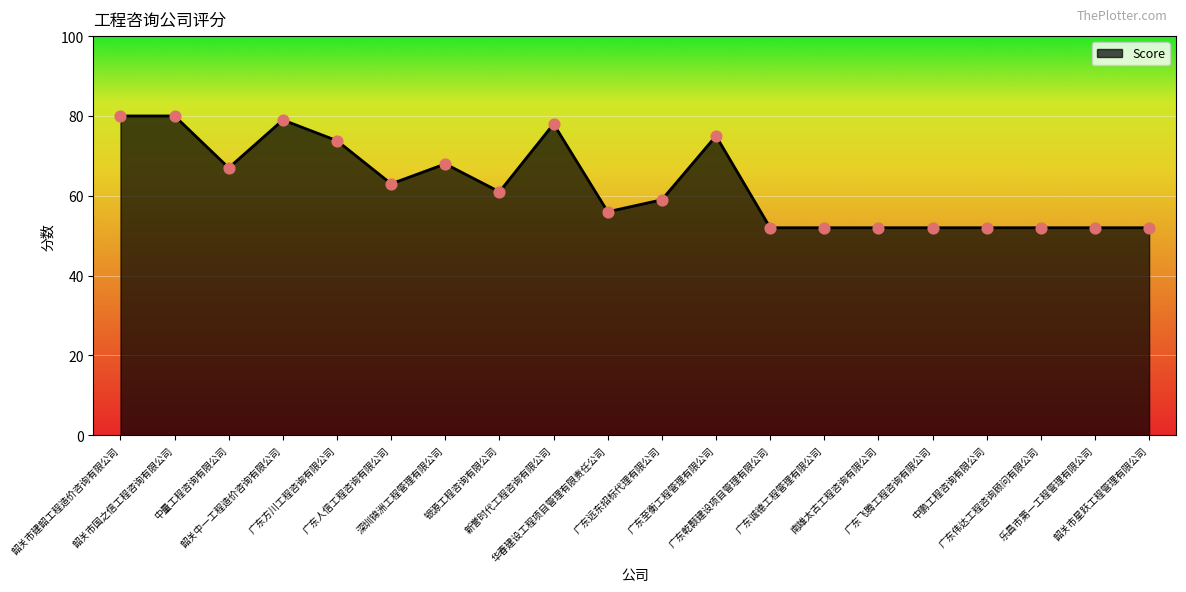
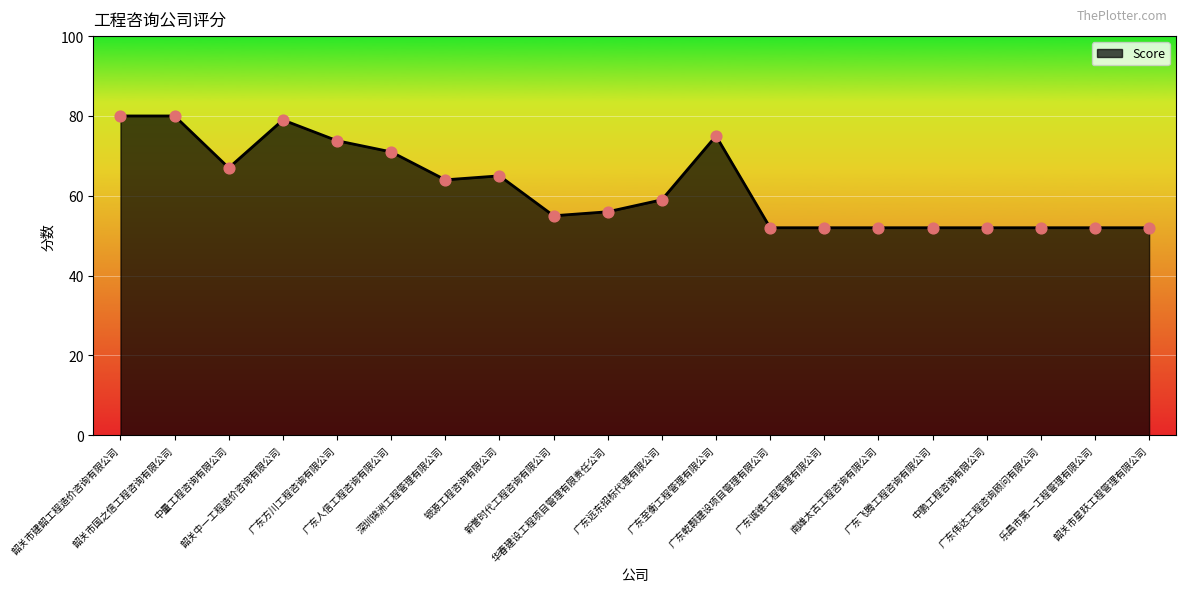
广东人信工程咨询有限公司: 63 -> 71
深圳锦洲工程管理有限公司: 68 -> 64
银源工程咨询有限公司: 61 -> 65
新誉时代工程咨询有限公司: 78 -> 55
